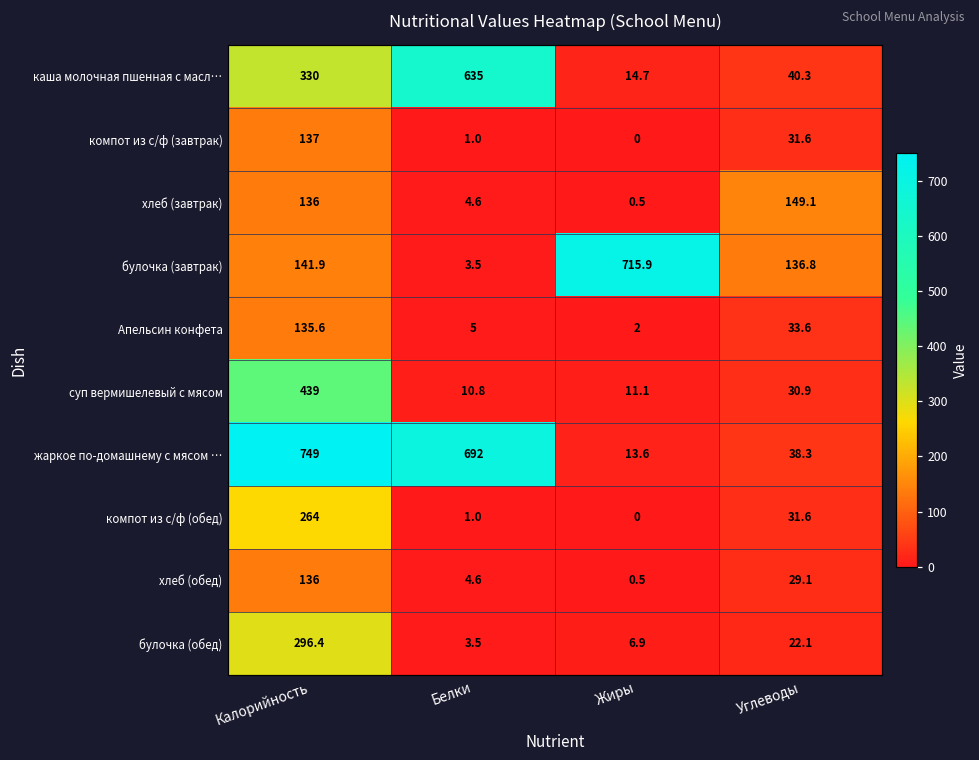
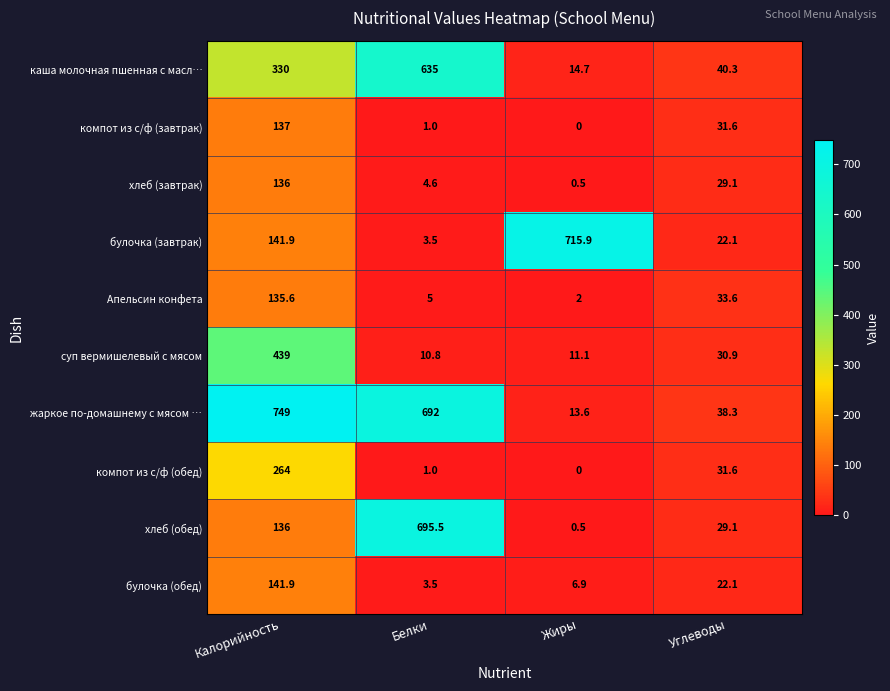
хлеб (завтрак), Углеводы: 149.1 -> 29.1
булочка (завтрак), Углеводы: 136.8 -> 22.1
хлеб (обед), Белки: 4.6 -> 695.5
булочка (обед), Калорийность: 296.4 -> 141.9
